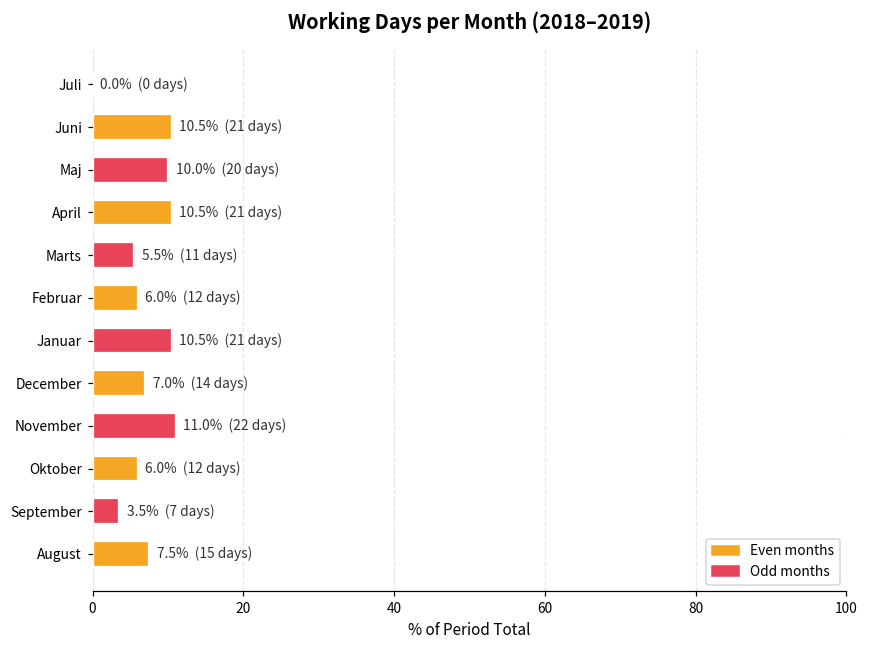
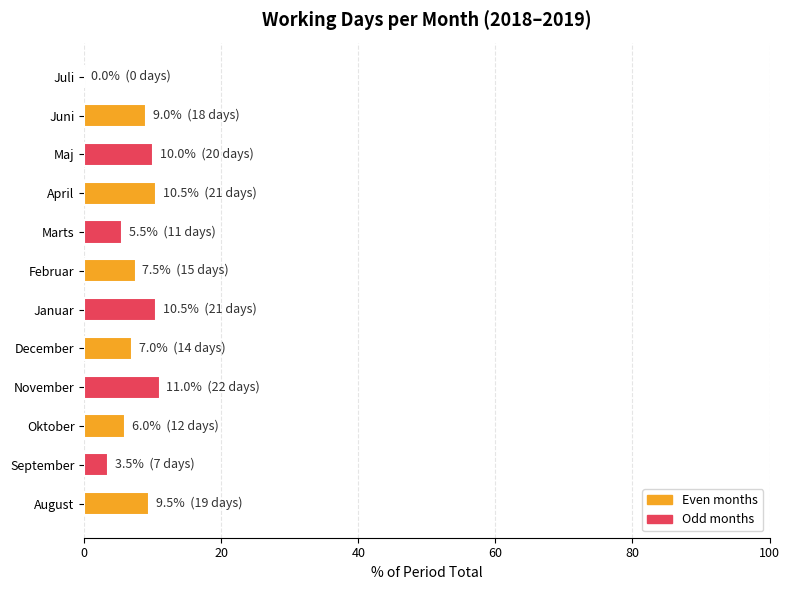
Juni: 10.5% (21 days) -> 9.0% (18 days)
Februar: 6.0% (12 days) -> 7.5% (15 days)
August: 7.5% (15 days) -> 9.5% (19 days)
